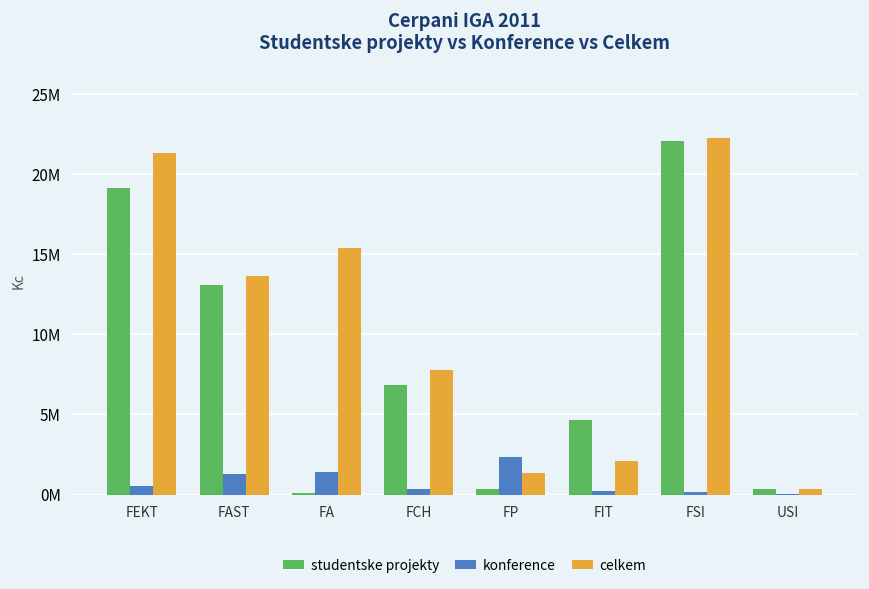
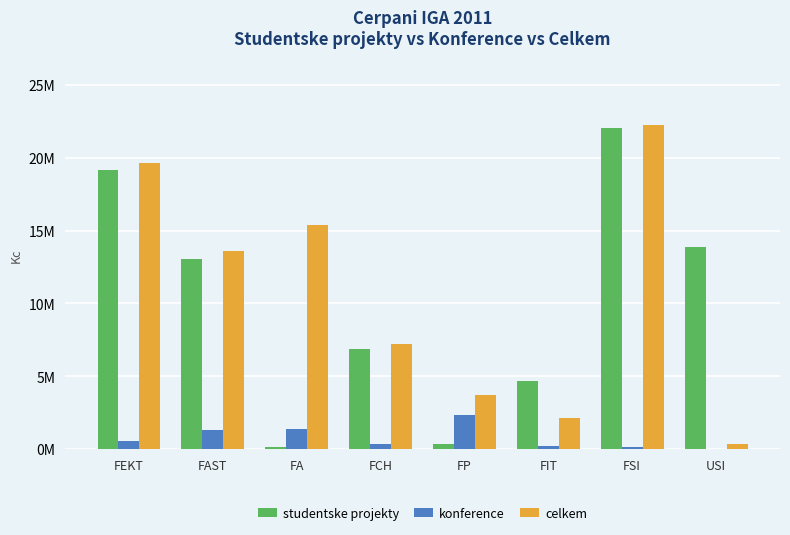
celkem, FEKT: 21300000 -> 19700000
celkem, FCH: 7800000 -> 7200000
celkem, FP: 1400000 -> 3700000
studentske projekty, USI: 300000 -> 13900000
